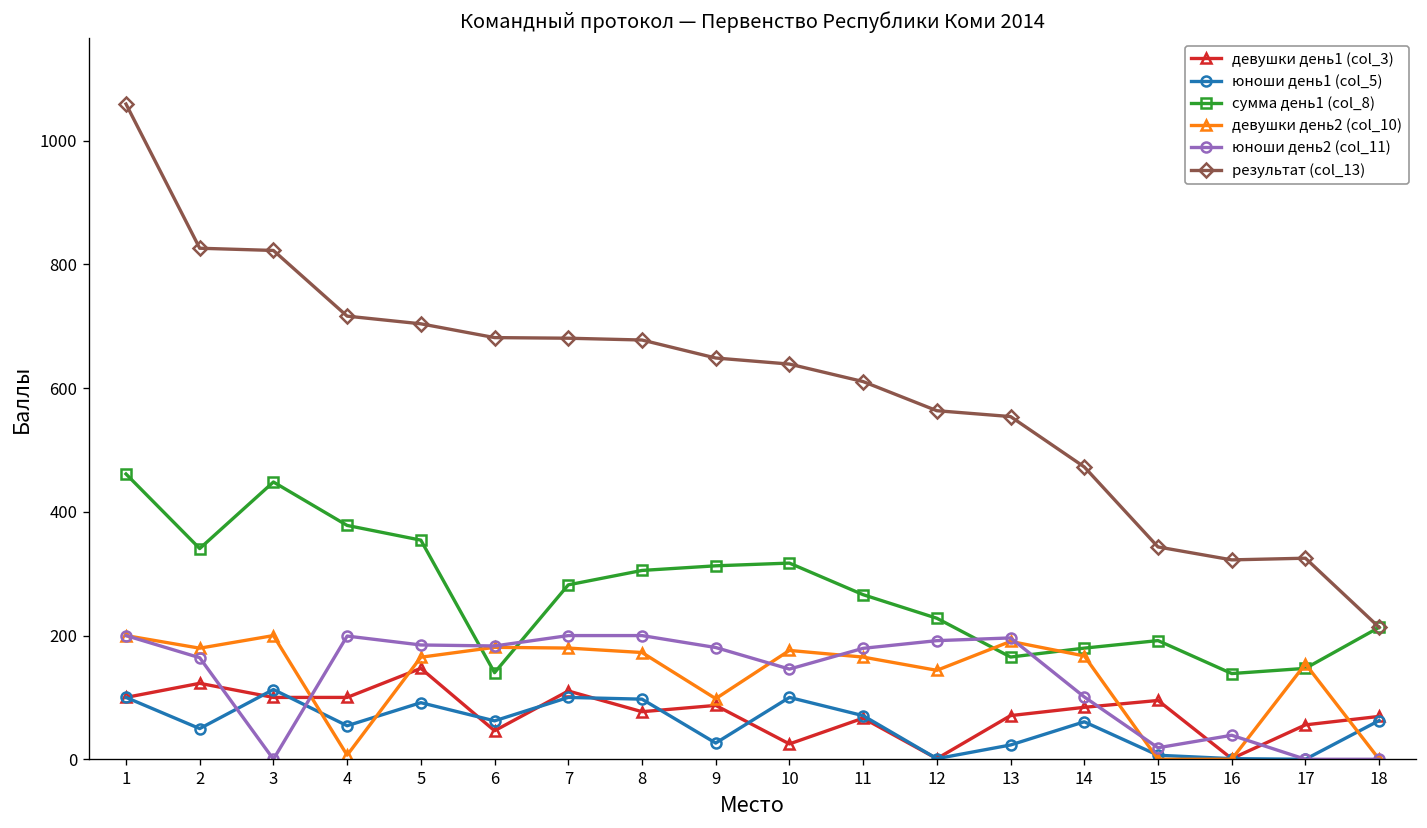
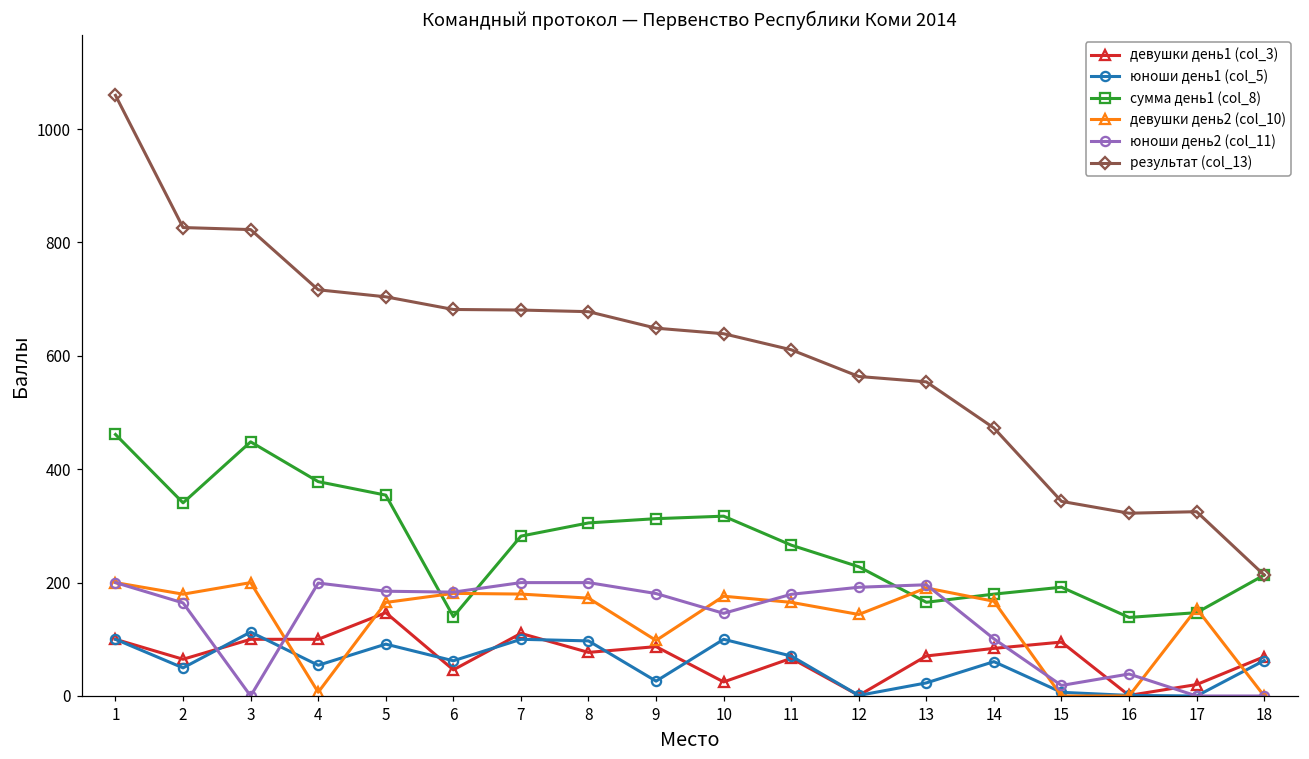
девушки день1 (col_3), 2: 120 -> 60
девушки день1 (col_3), 17: 60 -> 20
